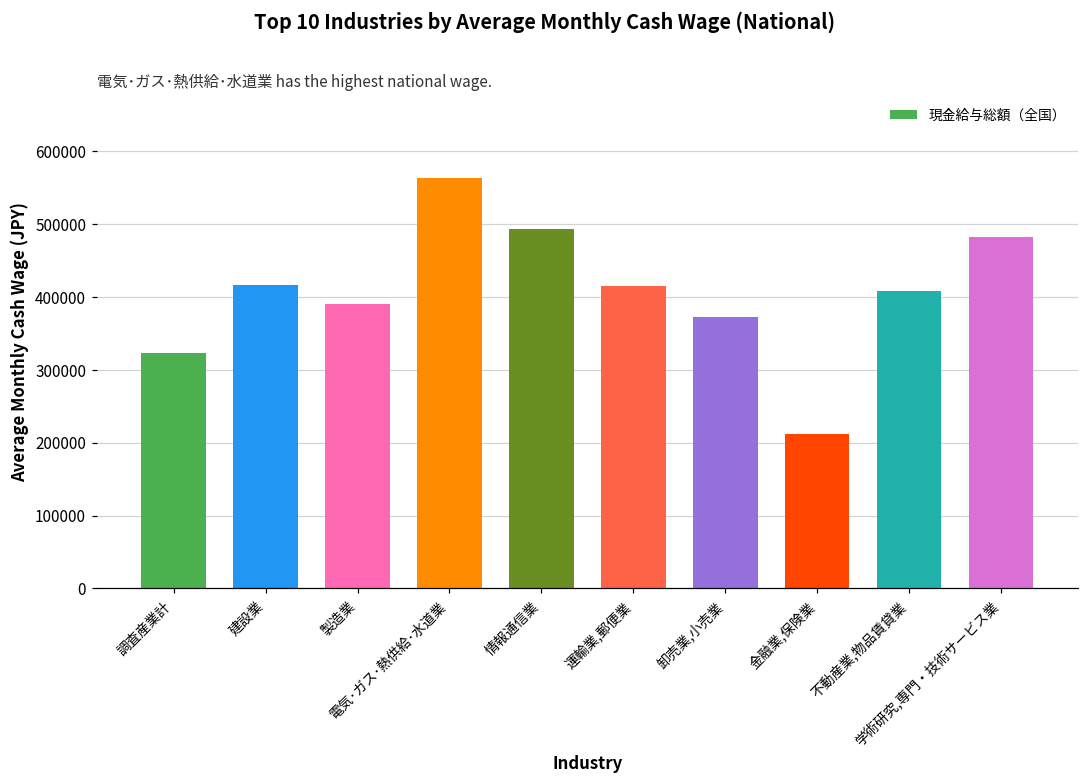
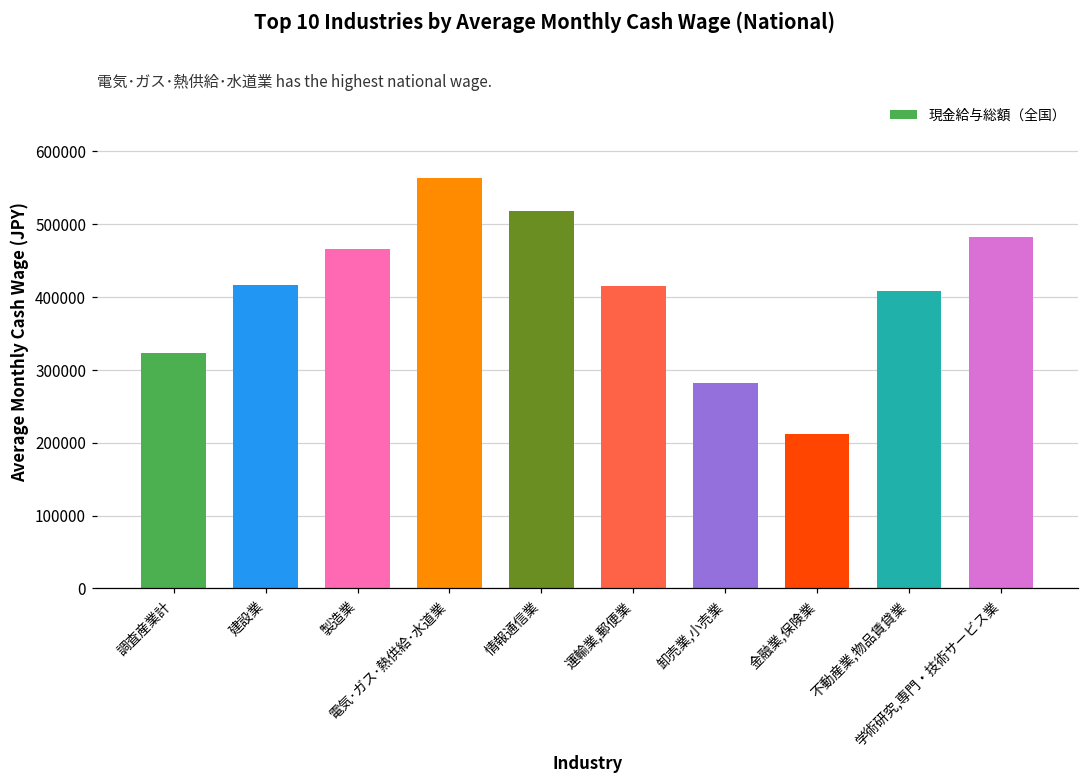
製造業: 390000 -> 470000
情報通信業: 490000 -> 520000
卸売業,小売業: 370000 -> 280000
